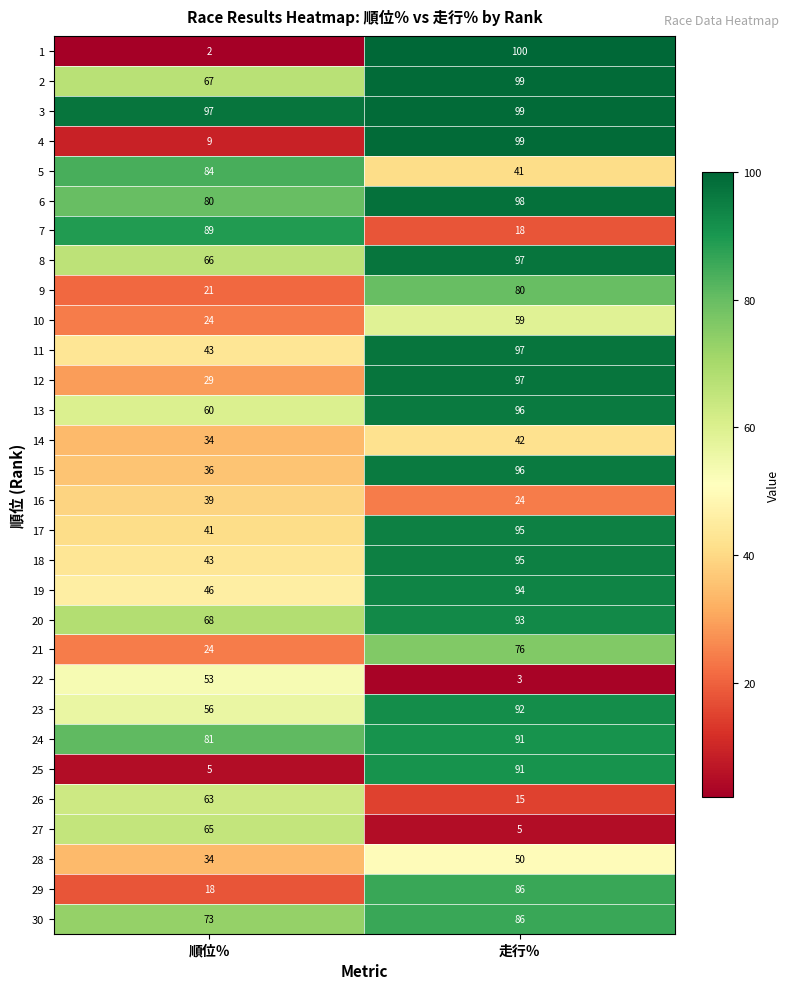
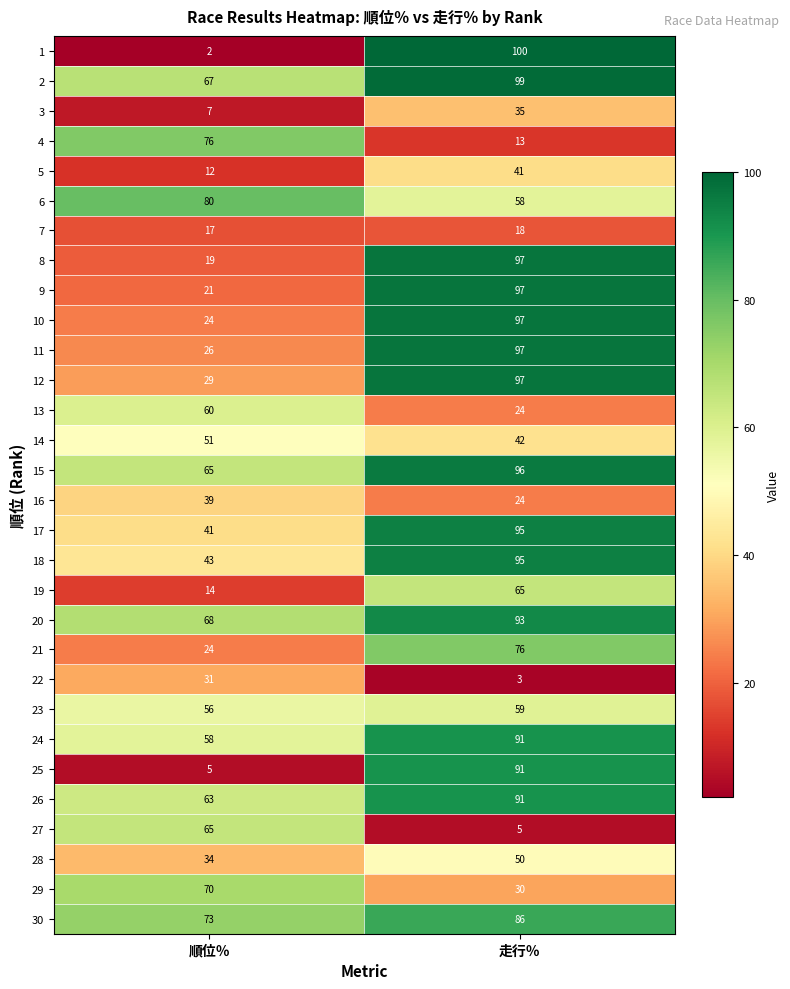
3, 順位％: 97 -> 7
3, 走行％: 99 -> 35
4, 順位％: 9 -> 76
4, 走行％: 99 -> 13
5, 順位％: 84 -> 12
6, 走行％: 98 -> 58
7, 順位％: 89 -> 17
8, 順位％: 66 -> 19
9, 走行％: 80 -> 97
10, 走行％: 59 -> 97
11, 順位％: 43 -> 26
13, 走行％: 96 -> 24
14, 順位％: 34 -> 51
15, 順位％: 36 -> 65
19, 順位％: 46 -> 14
19, 走行％: 94 -> 65
22, 順位％: 53 -> 31
23, 走行％: 92 -> 59
24, 順位％: 81 -> 58
26, 走行％: 15 -> 91
29, 順位％: 18 -> 70
29, 走行％: 86 -> 30
